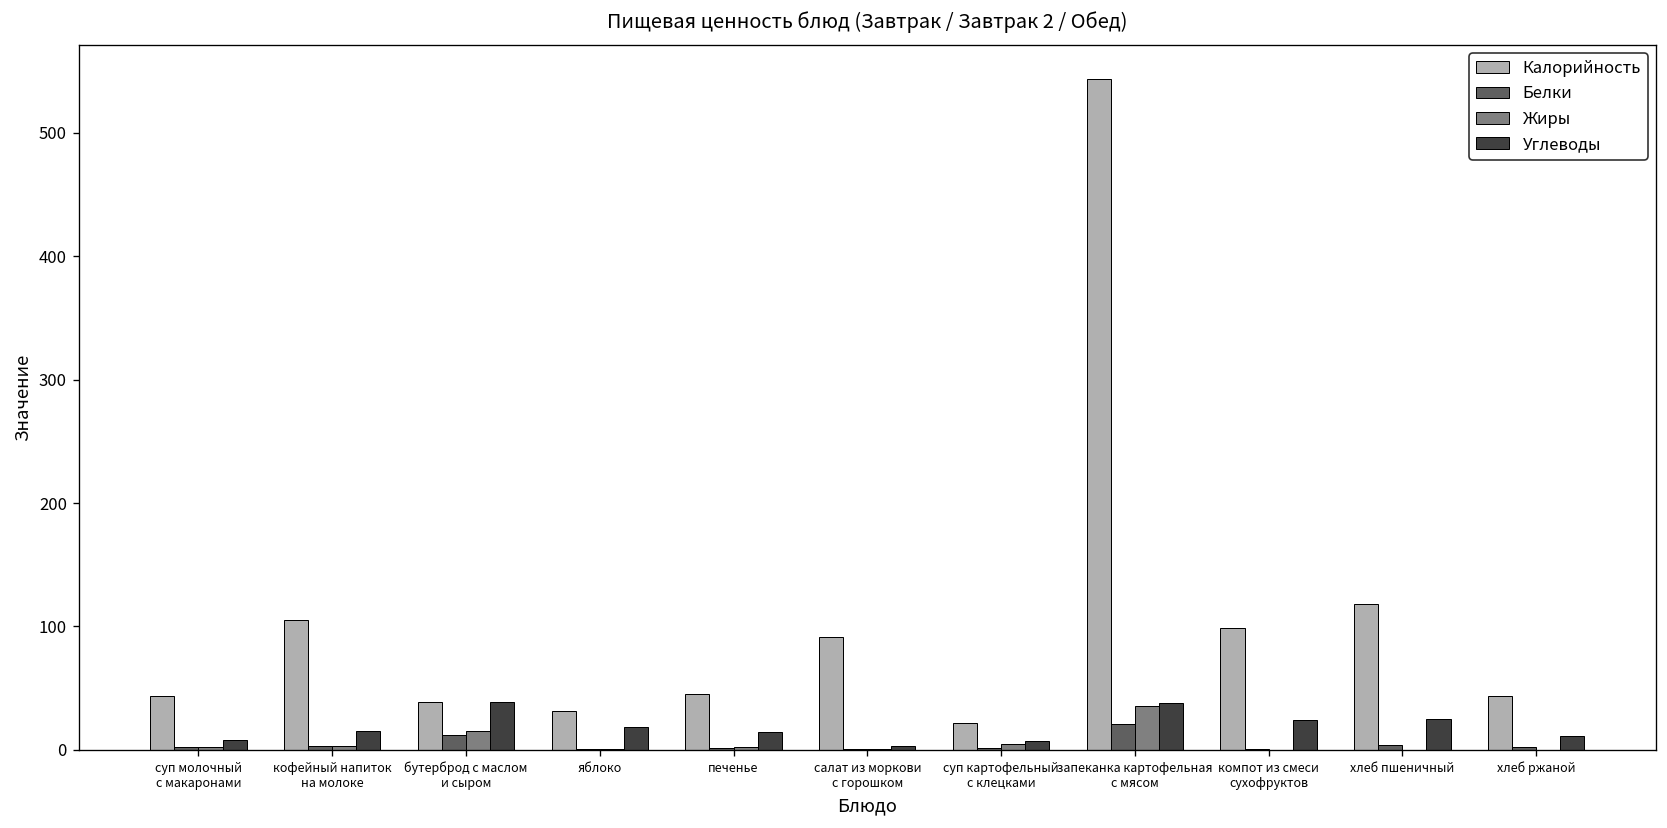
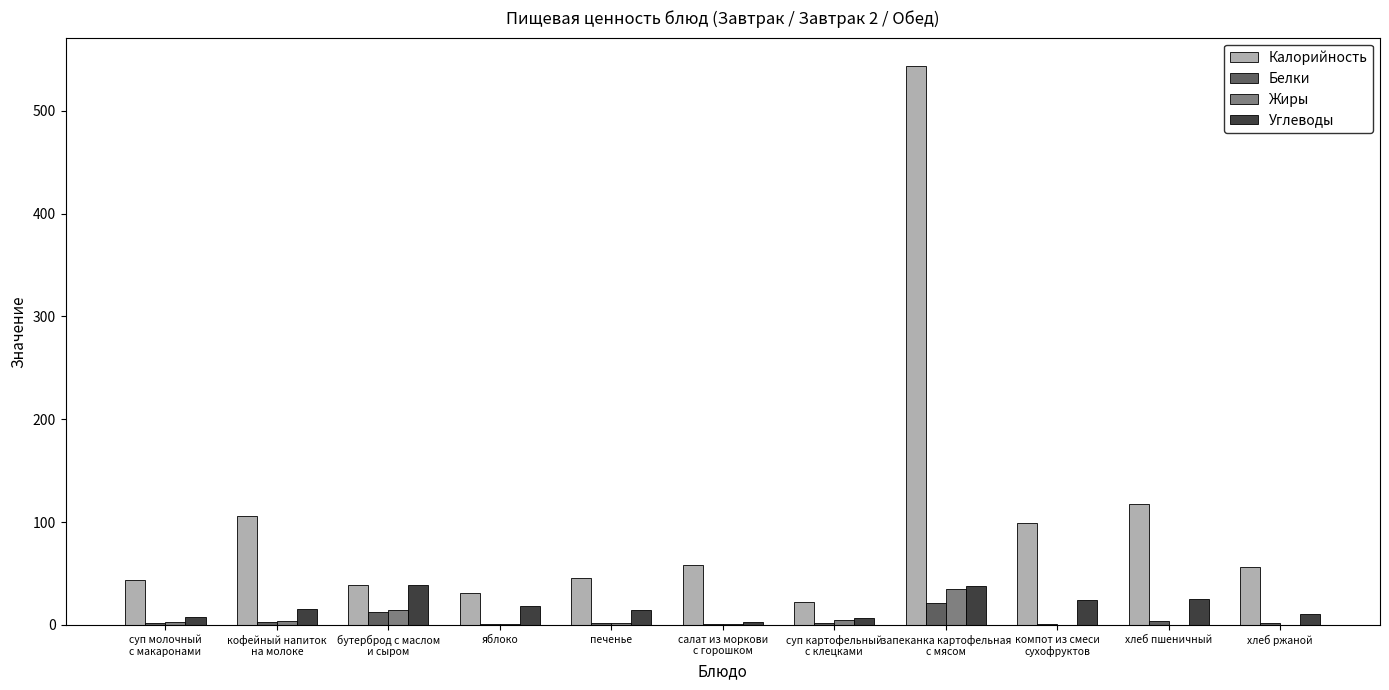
Калорийность, салат из моркови с горошком: 92 -> 58
Калорийность, хлеб ржаной: 44 -> 56
